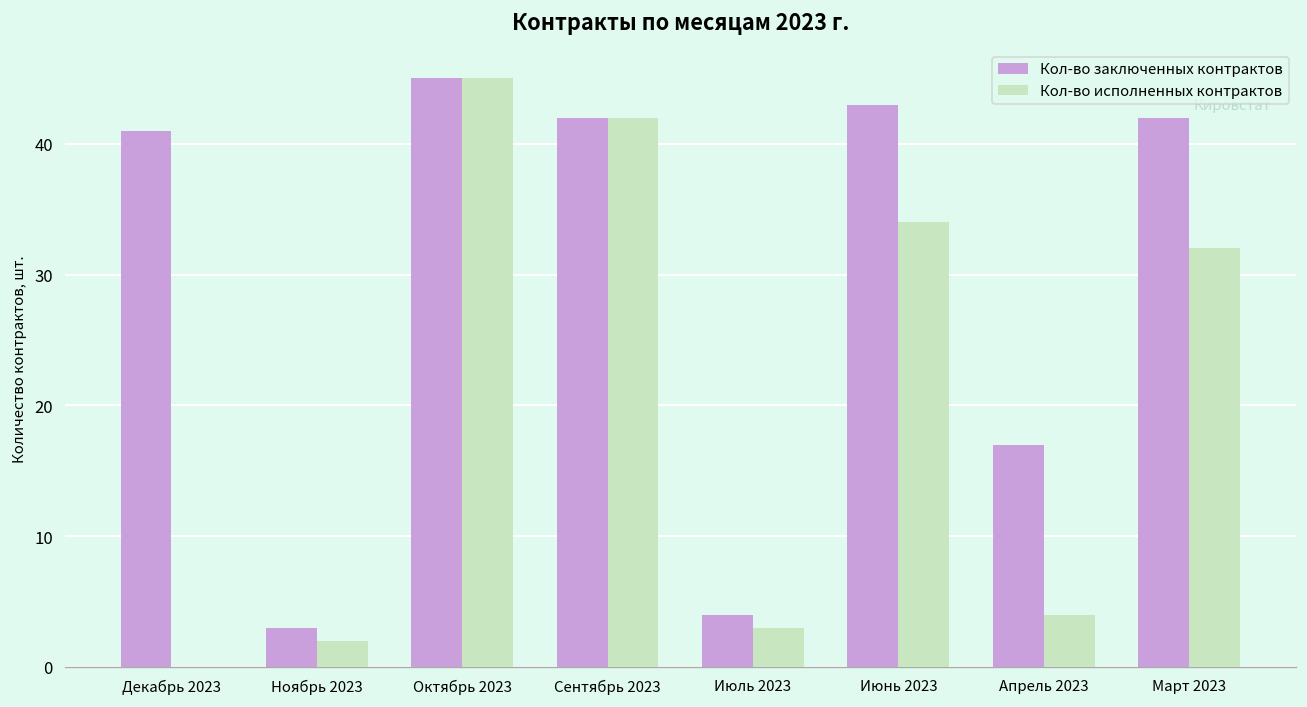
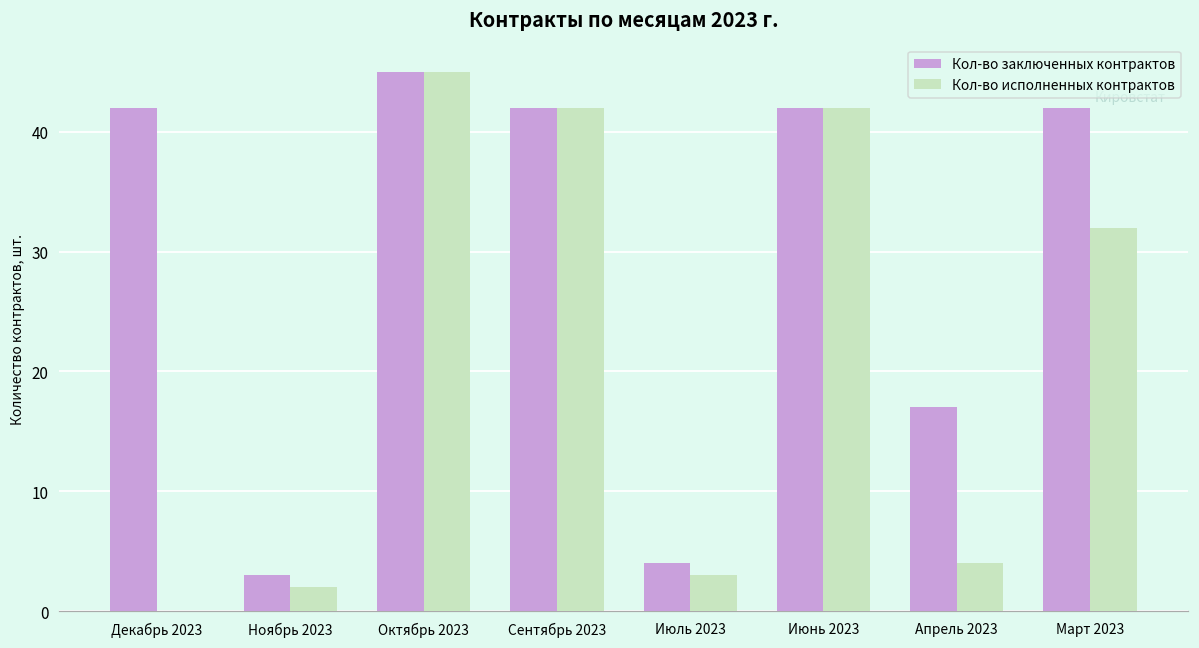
Кол-во заключенных контрактов, Декабрь 2023: 41 -> 42
Кол-во заключенных контрактов, Июнь 2023: 43 -> 42
Кол-во исполненных контрактов, Июнь 2023: 34 -> 42
